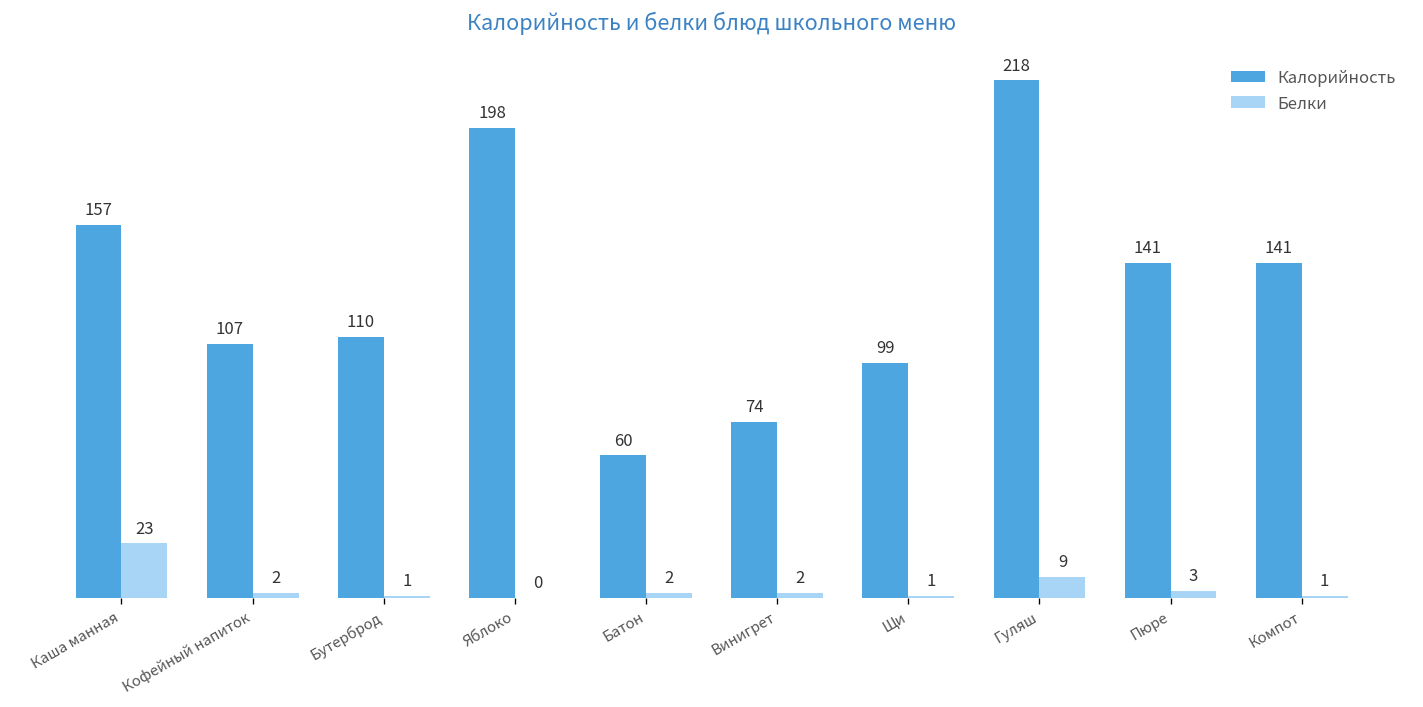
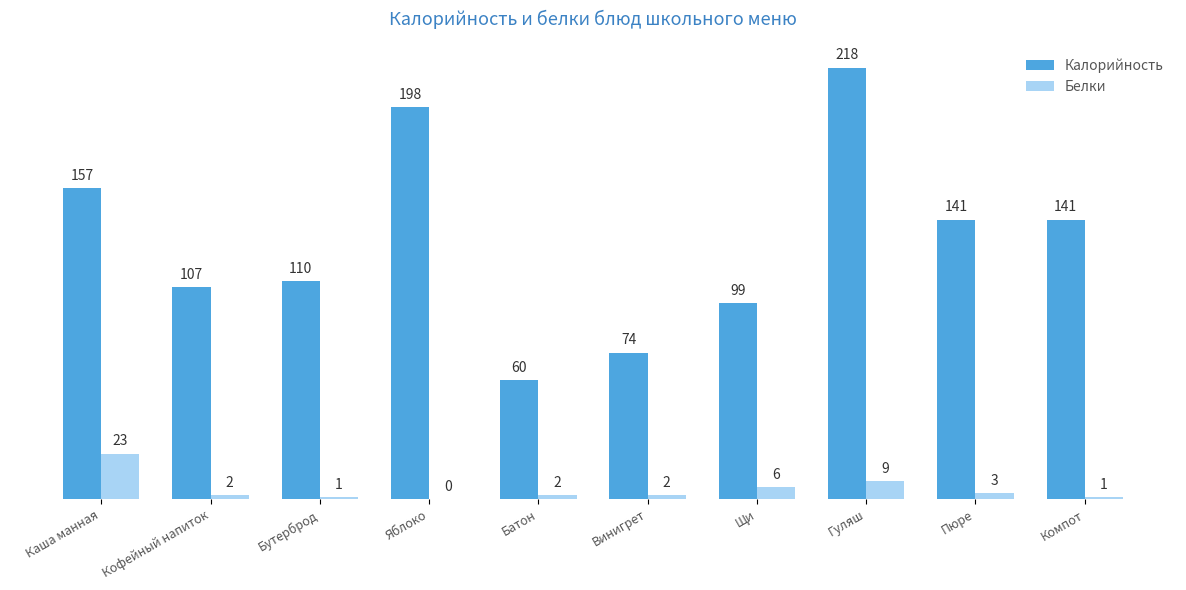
Белки, Щи: 1 -> 6
